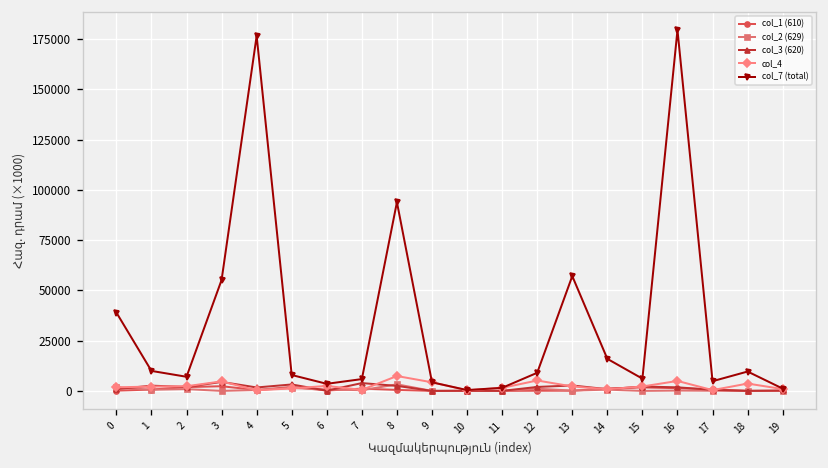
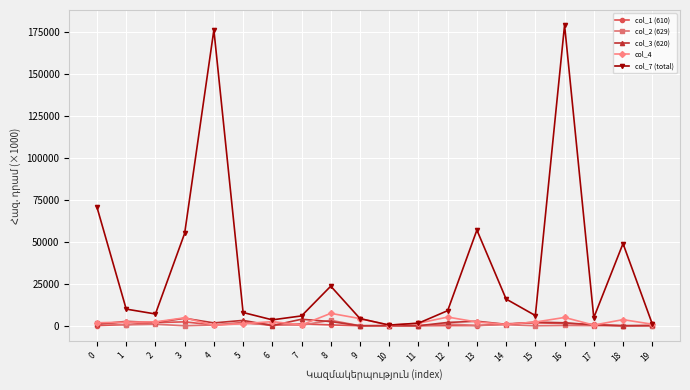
col_7 (total), 0: 39000 -> 71000
col_7 (total), 8: 94000 -> 24000
col_7 (total), 18: 10000 -> 49000
